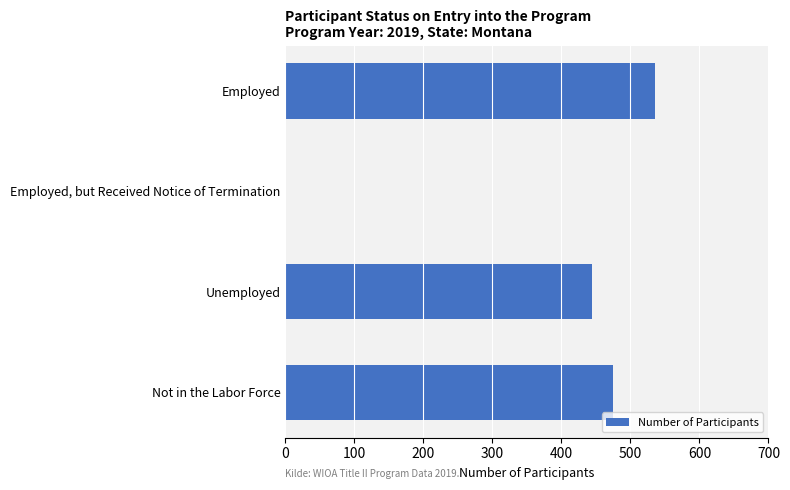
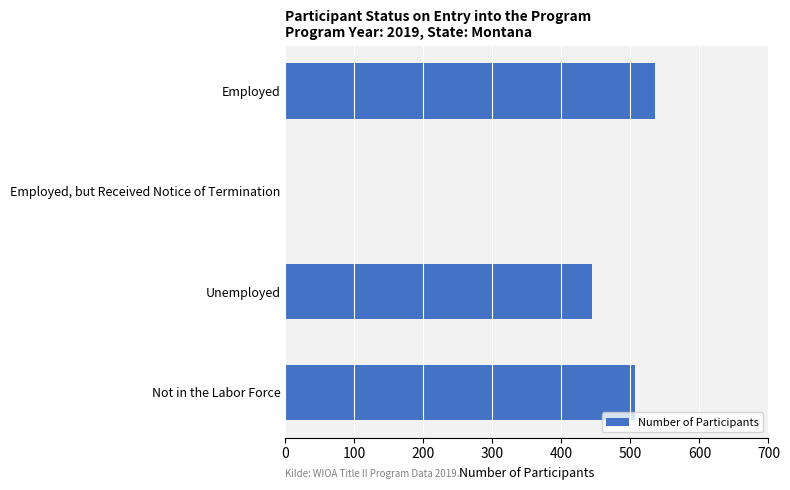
Not in the Labor Force: 480 -> 510
